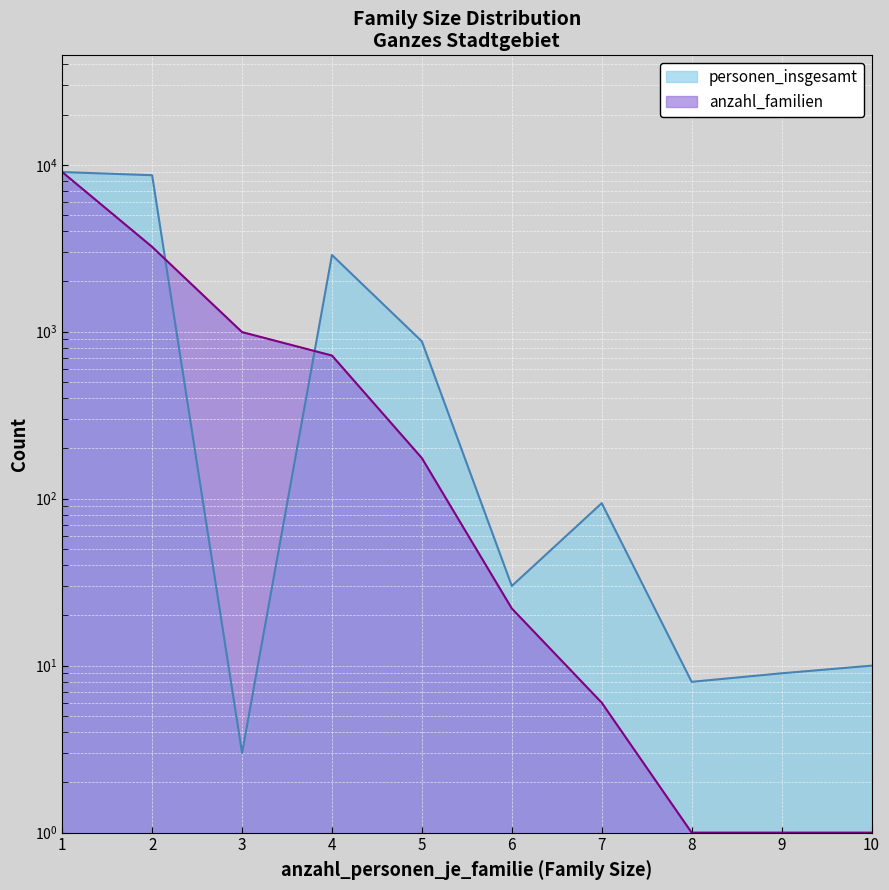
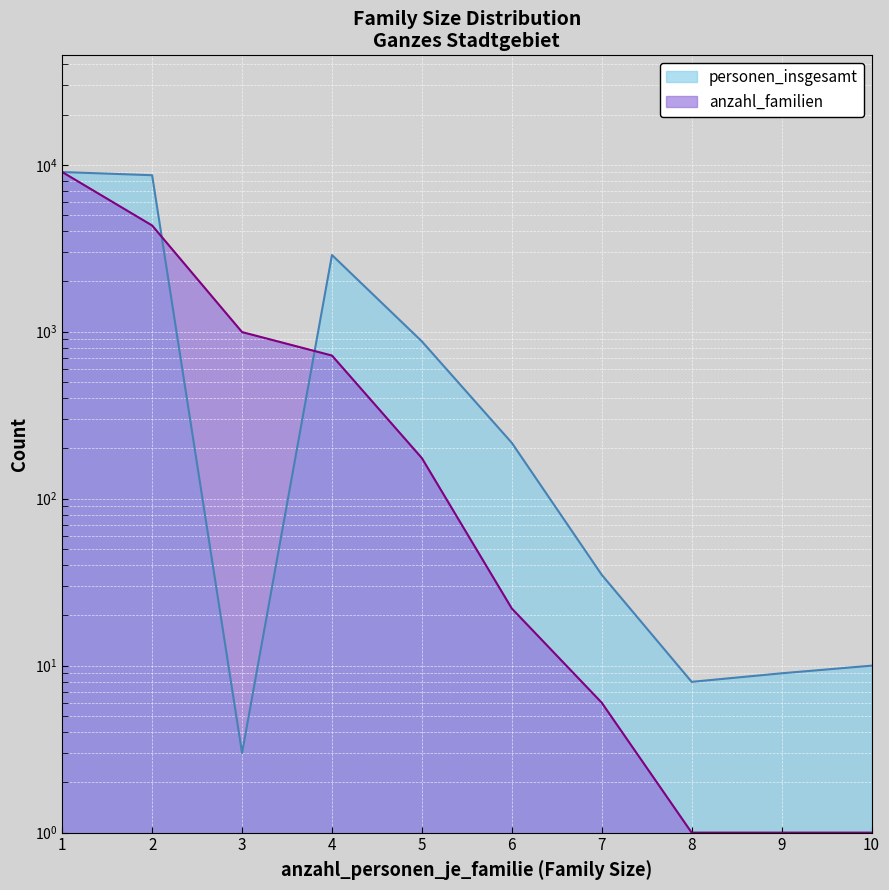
anzahl_familien, 2: 3200 -> 4300
personen_insgesamt, 6: 30 -> 220
personen_insgesamt, 7: 90 -> 35
